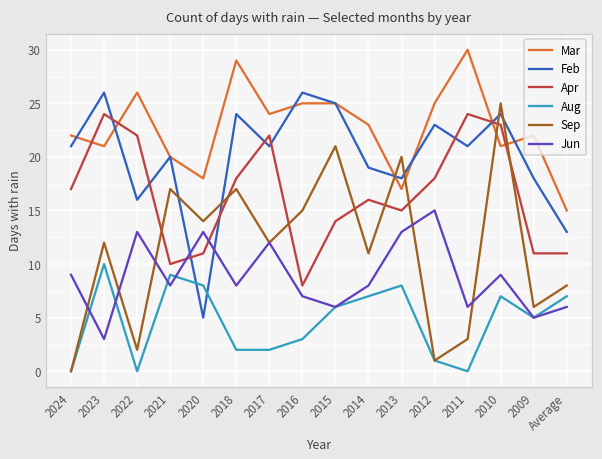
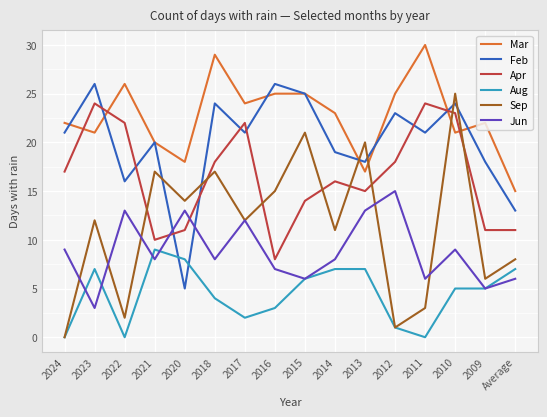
Aug, 2023: 10 -> 7
Aug, 2018: 2 -> 4
Aug, 2013: 8 -> 7
Aug, 2010: 7 -> 5
